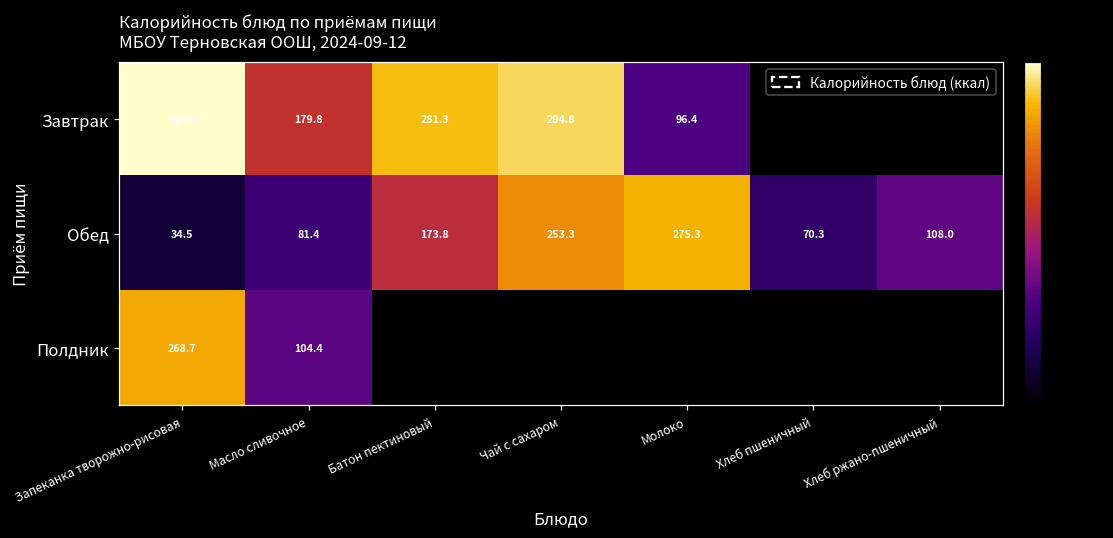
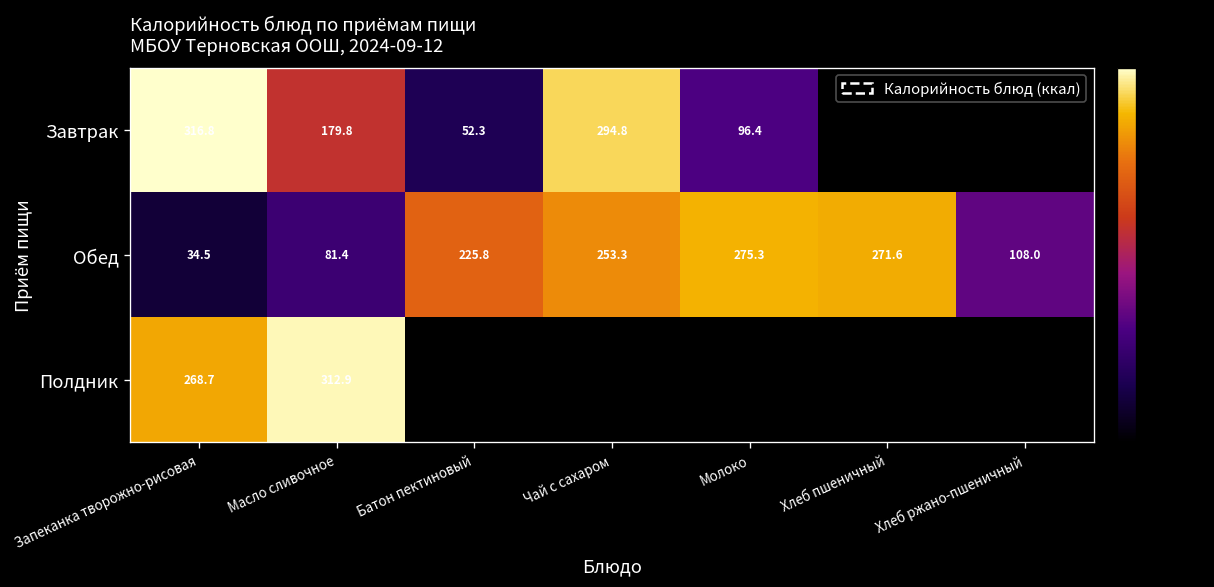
Завтрак, Батон пектиновый: 281.3 -> 52.3
Обед, Батон пектиновый: 173.8 -> 225.8
Обед, Хлеб пшеничный: 70.3 -> 271.6
Полдник, Масло сливочное: 104.4 -> 312.9
